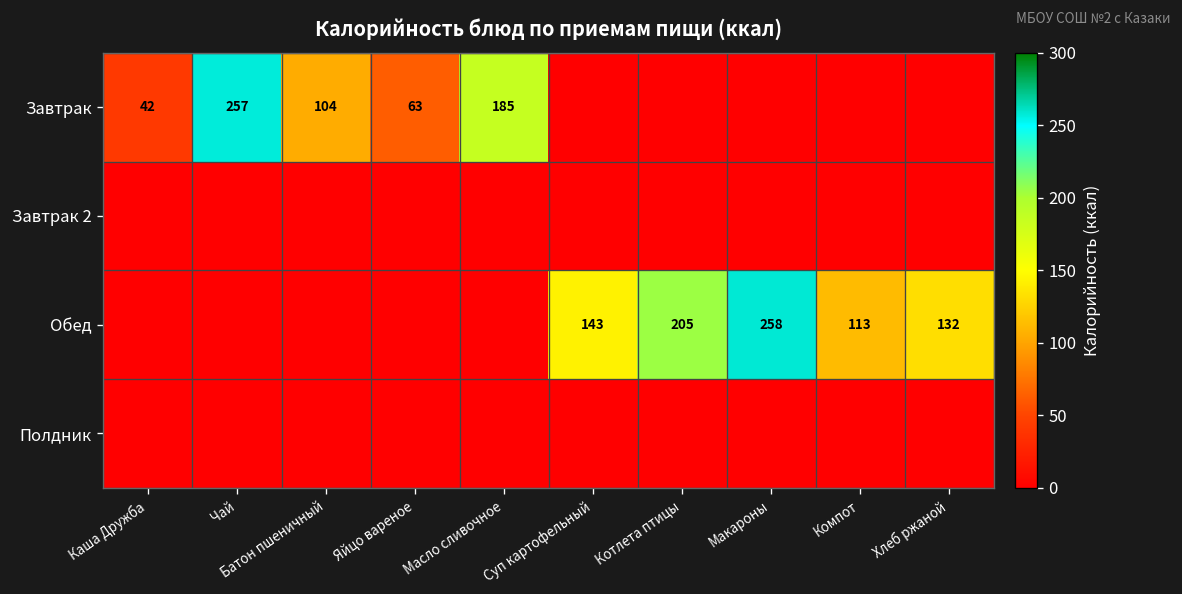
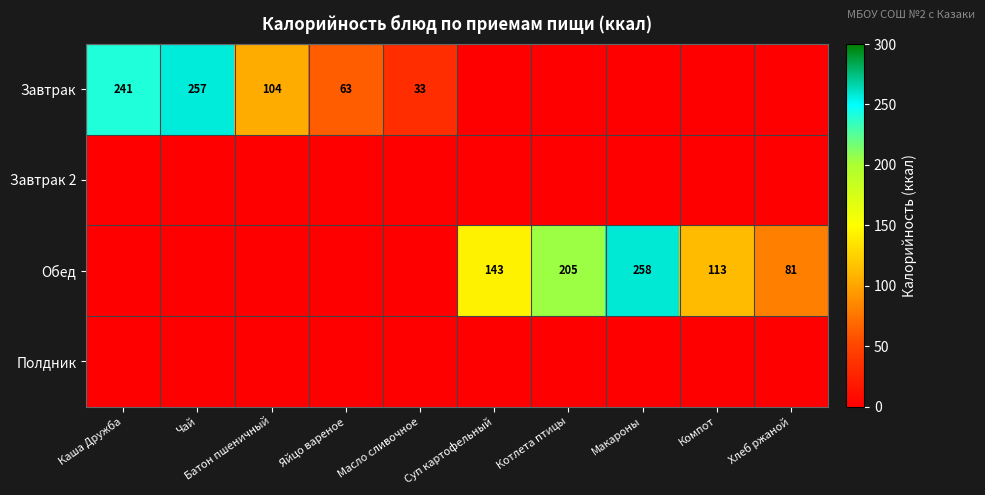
Завтрак, Каша Дружба: 42 -> 241
Завтрак, Масло сливочное: 185 -> 33
Обед, Хлеб ржаной: 132 -> 81
